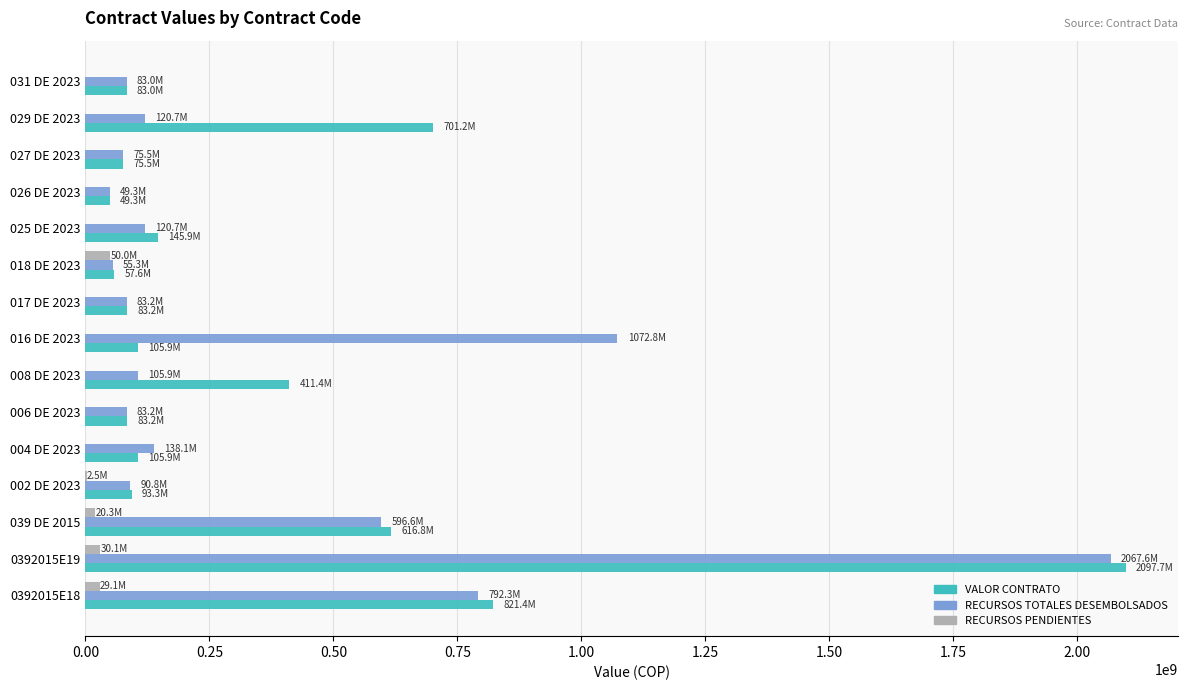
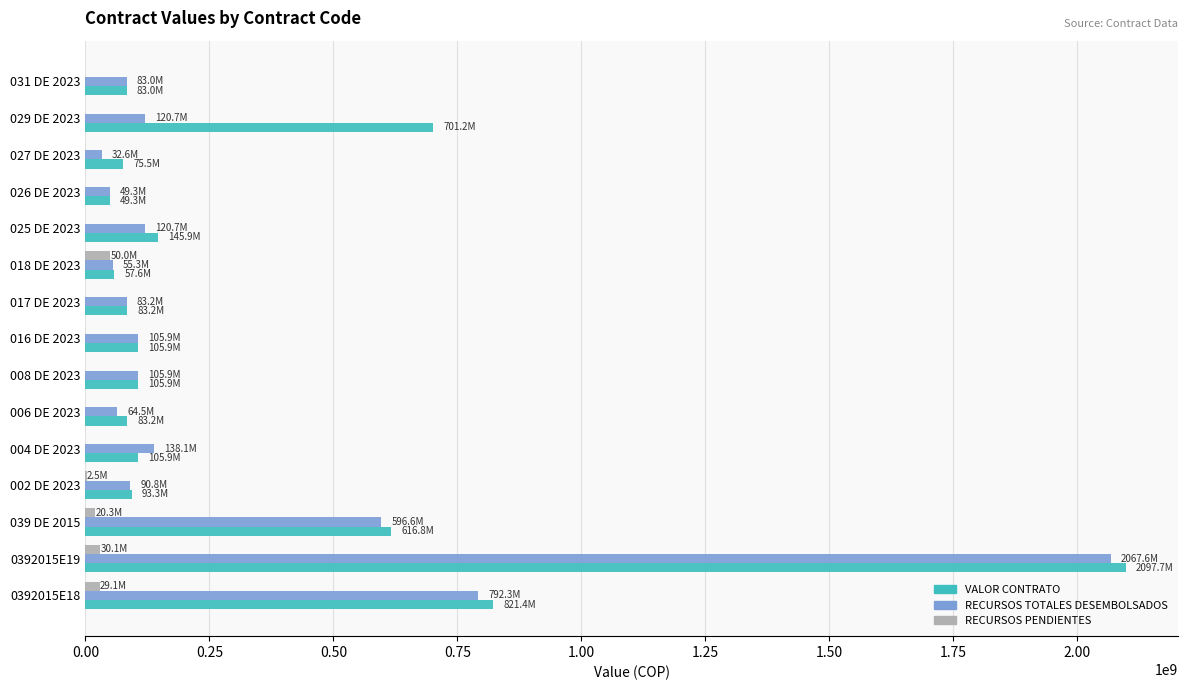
RECURSOS TOTALES DESEMBOLSADOS, 027 DE 2023: 75.5M -> 32.6M
RECURSOS TOTALES DESEMBOLSADOS, 016 DE 2023: 1072.8M -> 105.9M
VALOR CONTRATO, 008 DE 2023: 411.4M -> 105.9M
RECURSOS TOTALES DESEMBOLSADOS, 006 DE 2023: 83.2M -> 64.5M
